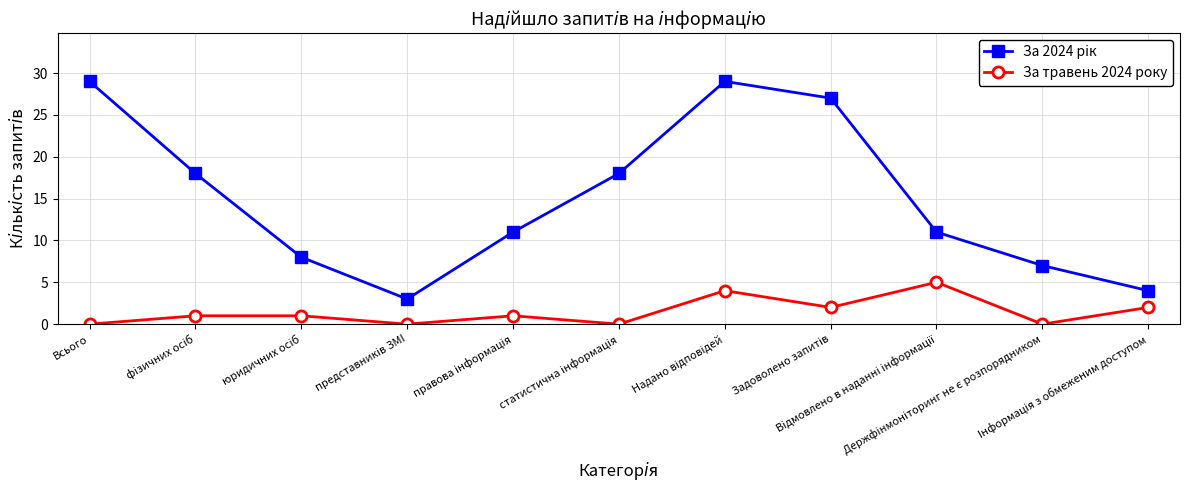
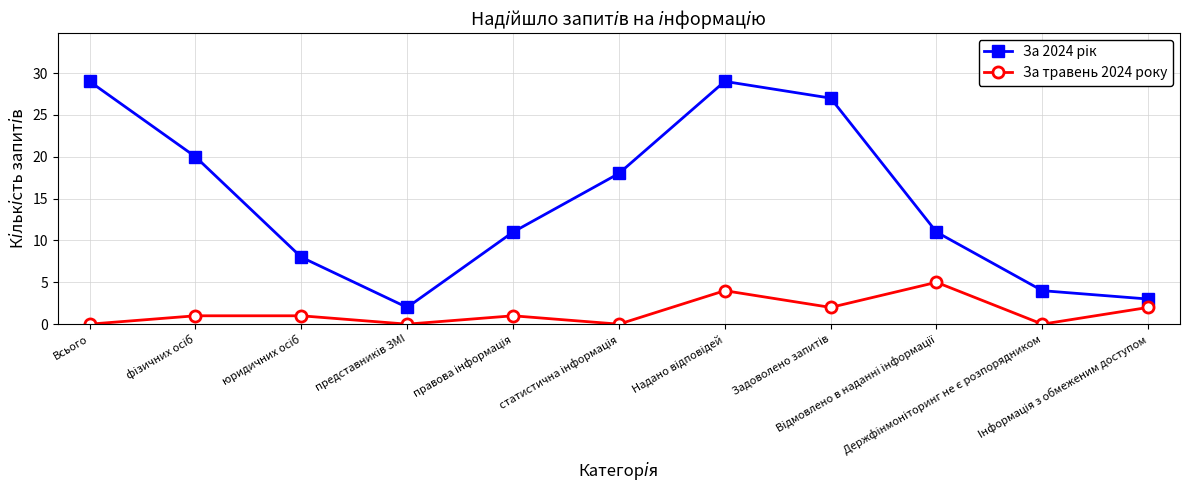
За 2024 рік, фізичних осіб: 18 -> 20
За 2024 рік, представників ЗМІ: 3 -> 2
За 2024 рік, Держфінмоніторинг не є розпорядником: 7 -> 4
За 2024 рік, Інформація з обмеженим доступом: 4 -> 3
